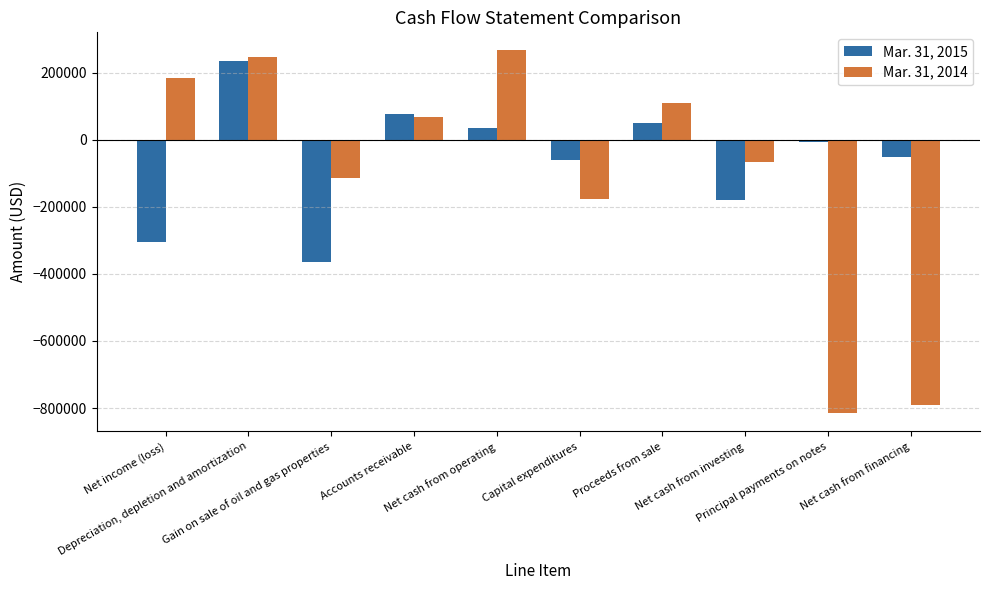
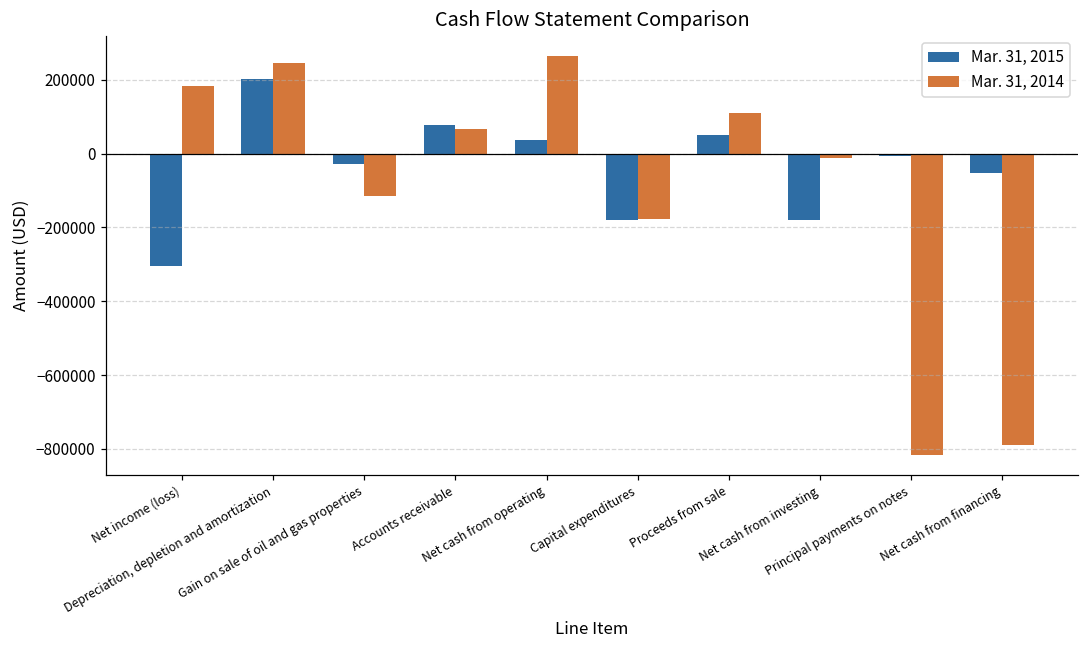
Mar. 31, 2015, Depreciation, depletion and amortization: 230000 -> 200000
Mar. 31, 2015, Gain on sale of oil and gas properties: -360000 -> -30000
Mar. 31, 2015, Capital expenditures: -60000 -> -180000
Mar. 31, 2014, Net cash from investing: -70000 -> -10000
